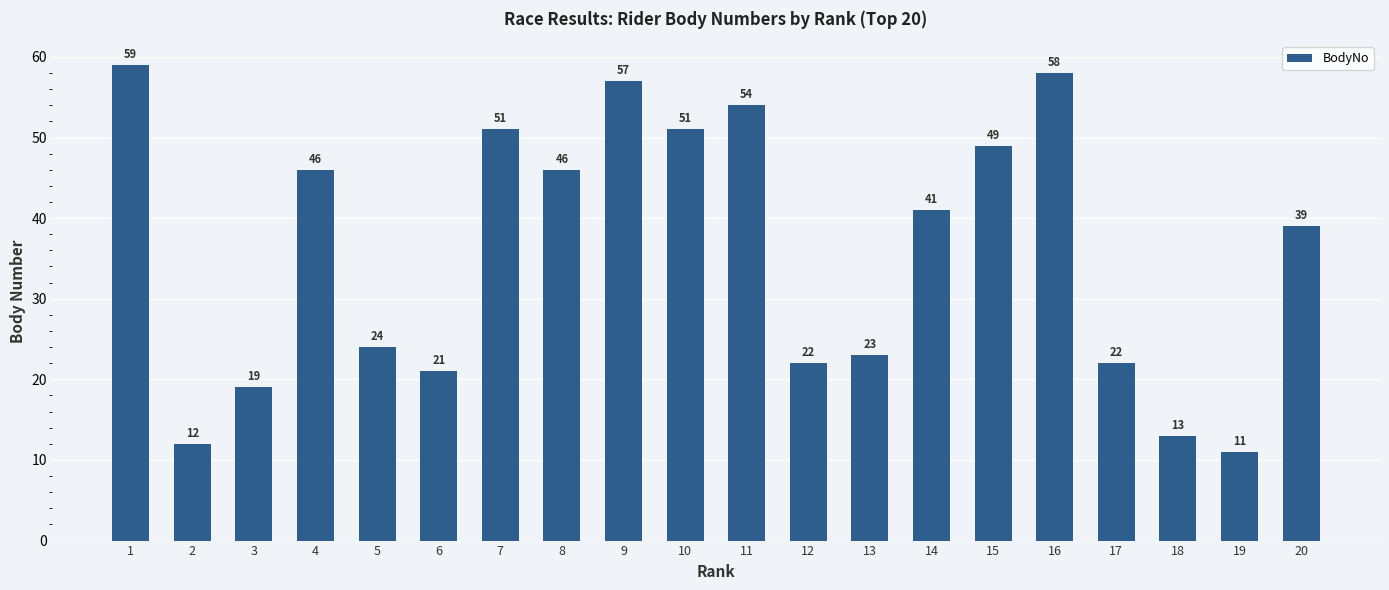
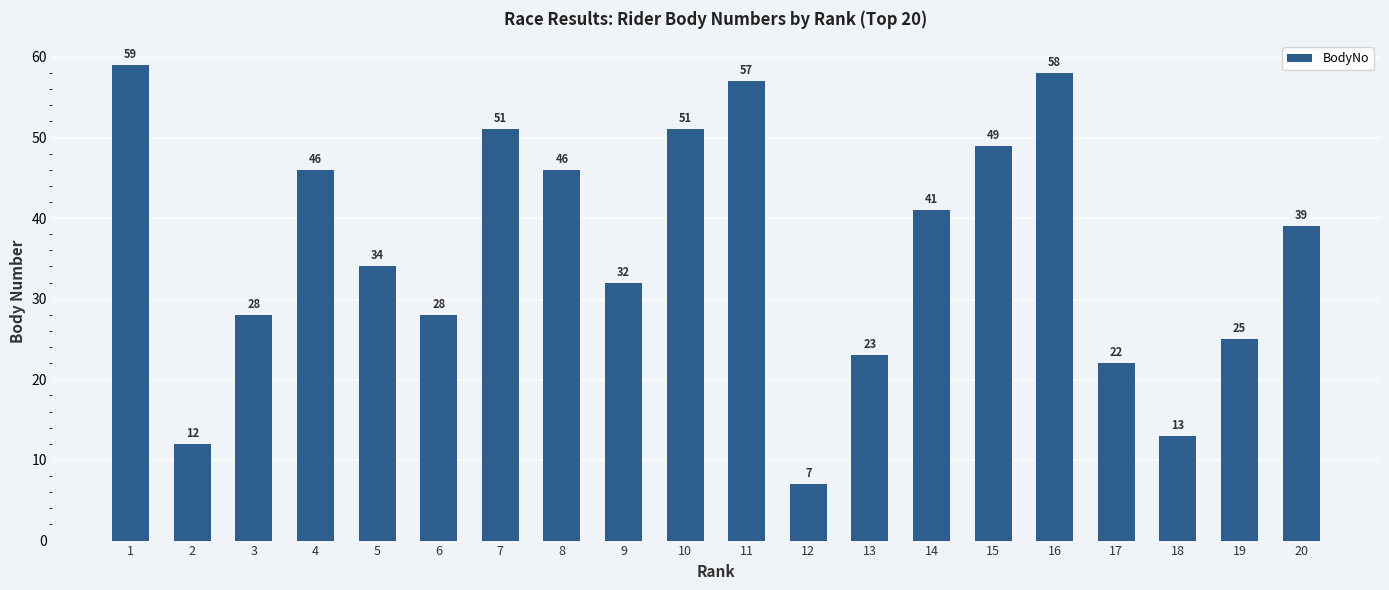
3: 19 -> 28
5: 24 -> 34
6: 21 -> 28
9: 57 -> 32
11: 54 -> 57
12: 22 -> 7
19: 11 -> 25
